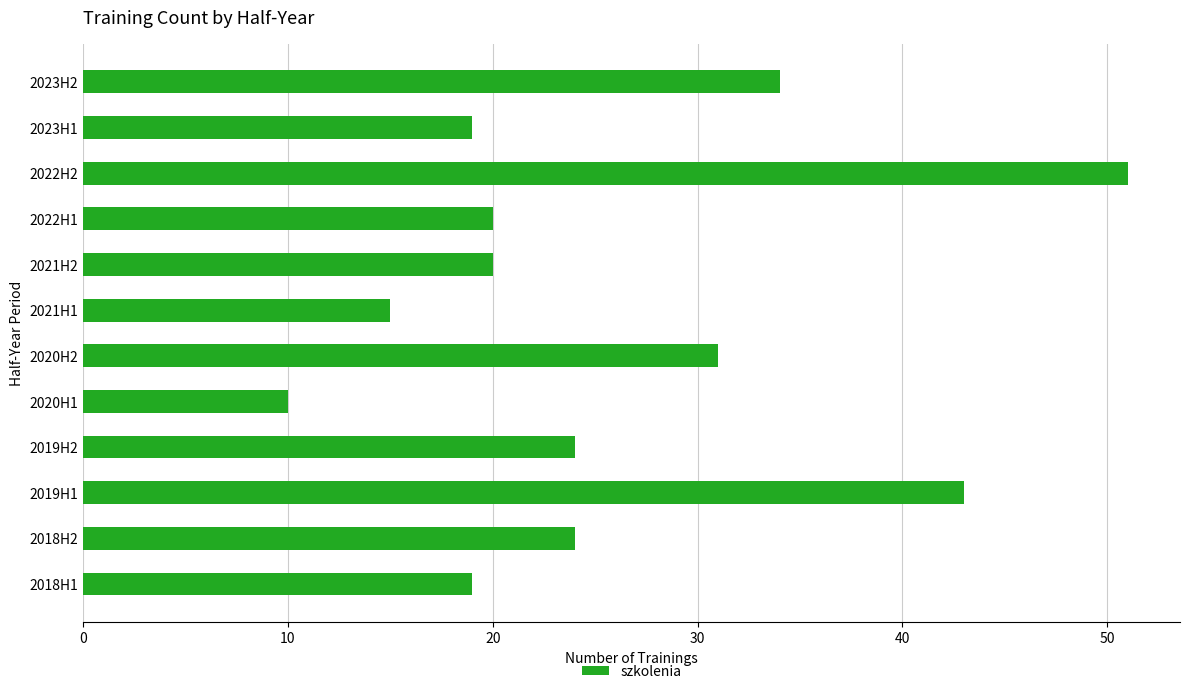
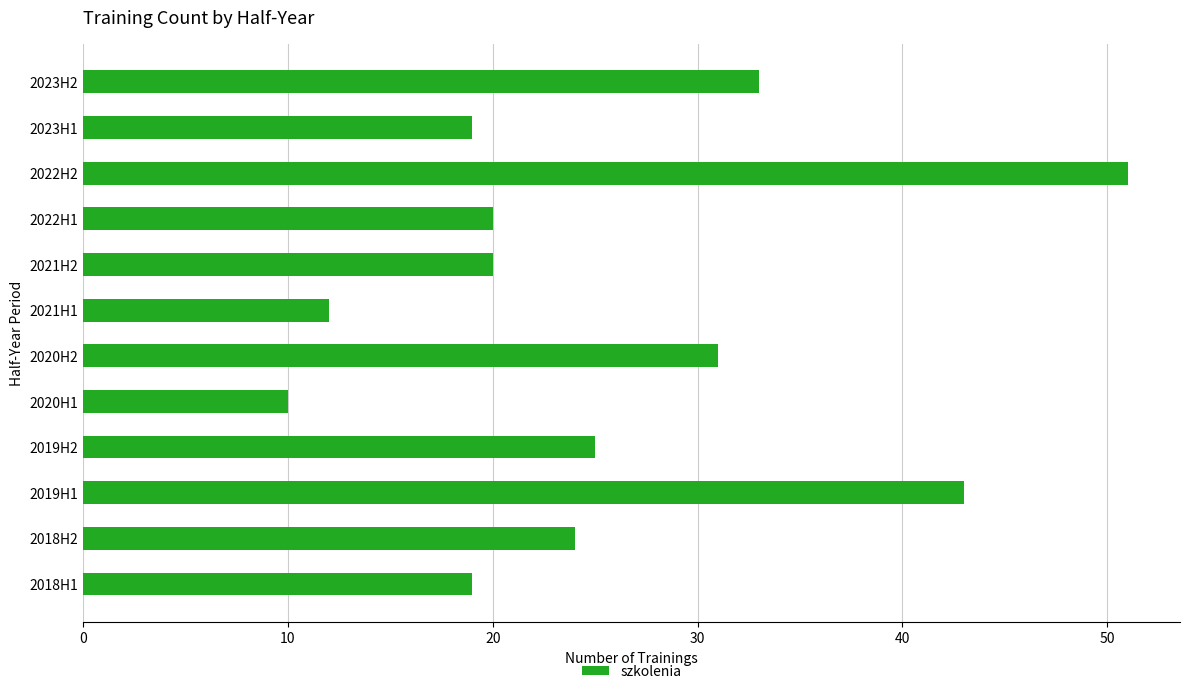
2023H2: 34 -> 33
2021H1: 15 -> 12
2019H2: 24 -> 25
